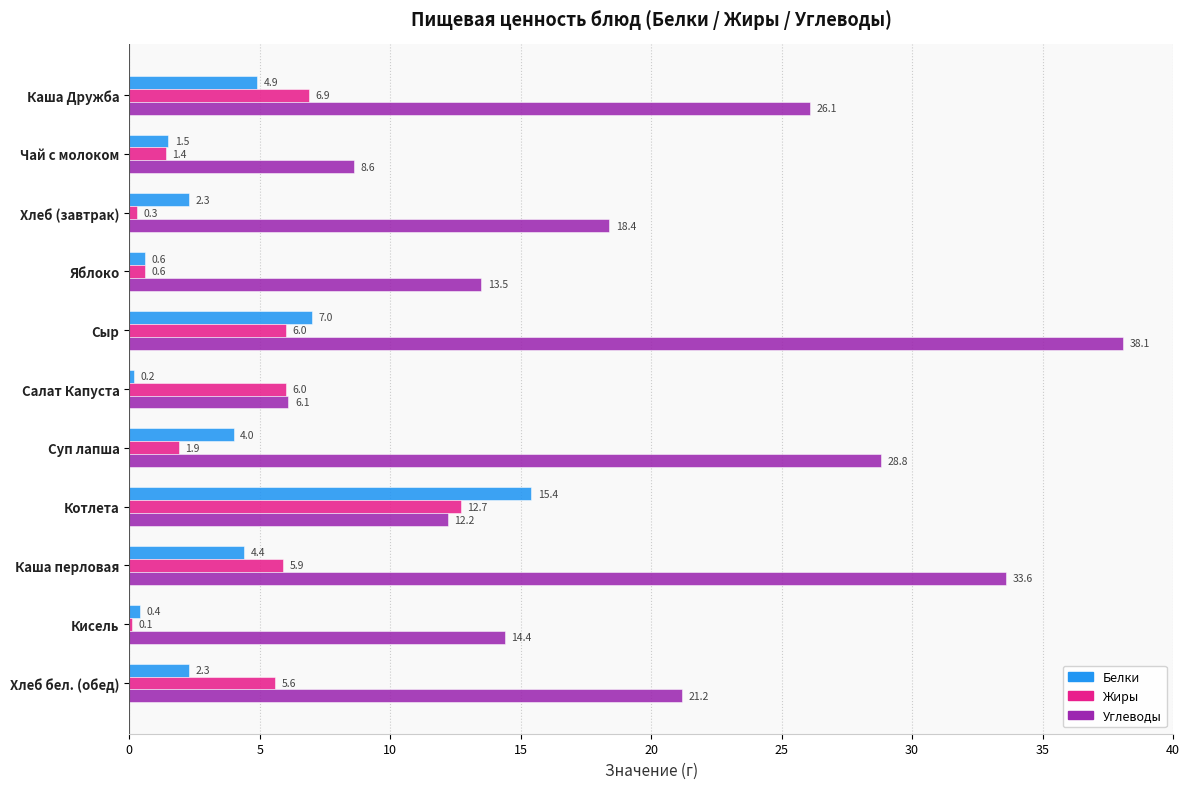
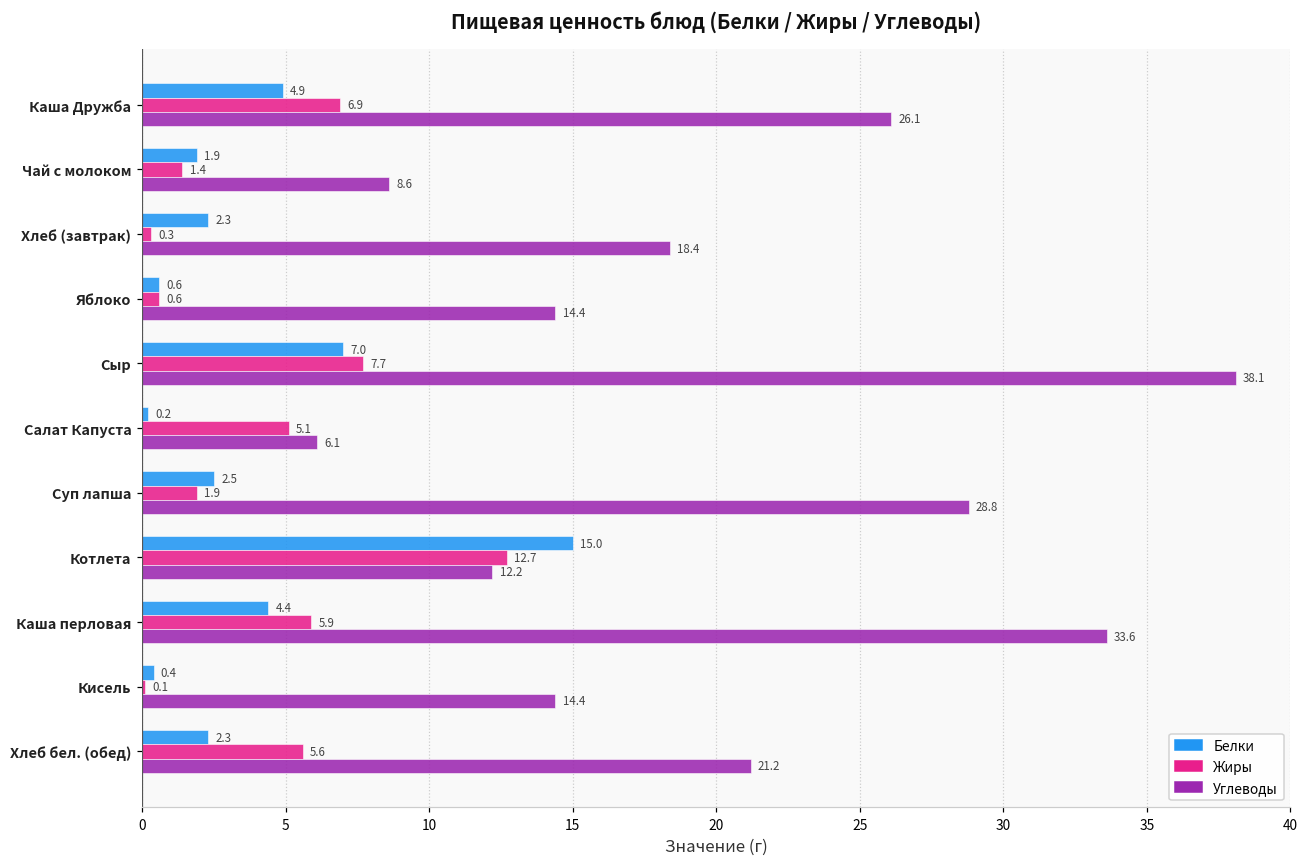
Белки, Чай с молоком: 1.5 -> 1.9
Углеводы, Яблоко: 13.5 -> 14.4
Жиры, Сыр: 6.0 -> 7.7
Жиры, Салат Капуста: 6.0 -> 5.1
Белки, Суп лапша: 4.0 -> 2.5
Белки, Котлета: 15.4 -> 15.0
